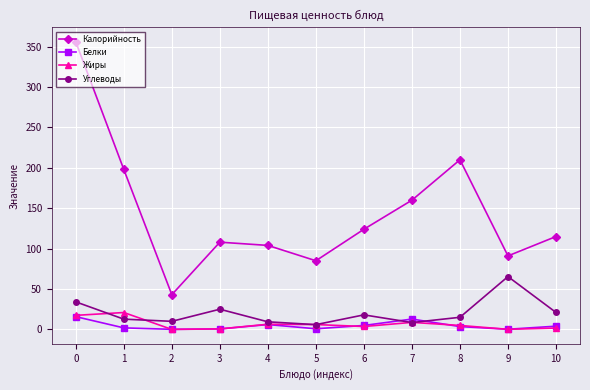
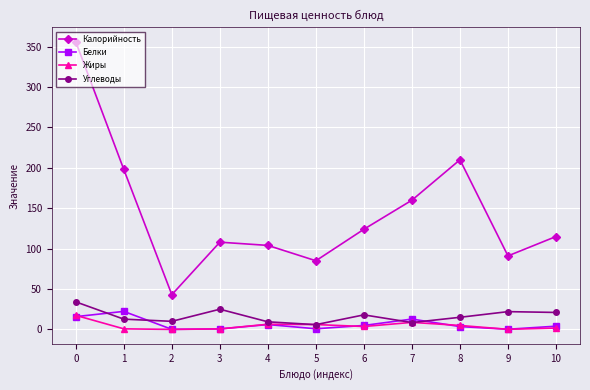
Белки, 1: 0 -> 20
Жиры, 1: 20 -> 0
Углеводы, 9: 70 -> 20
